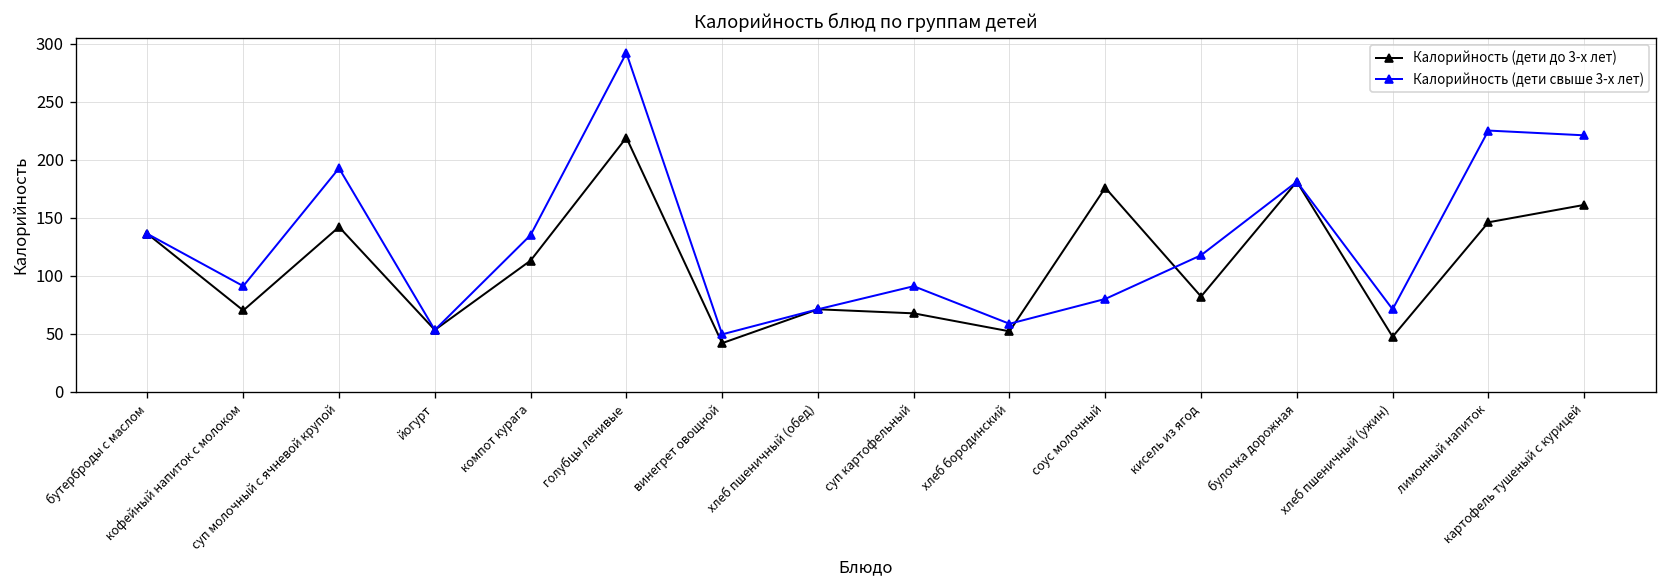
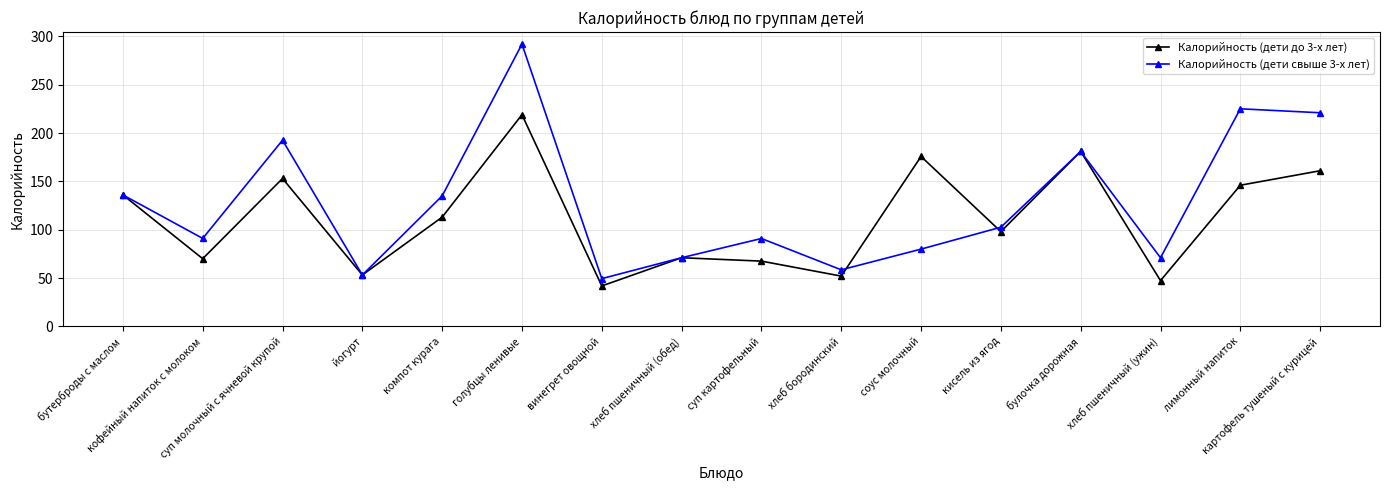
Калорийность (дети до 3-х лет), суп молочный с ячневой крупой: 140 -> 150
Калорийность (дети до 3-х лет), кисель из ягод: 80 -> 100
Калорийность (дети свыше 3-х лет), кисель из ягод: 120 -> 100
